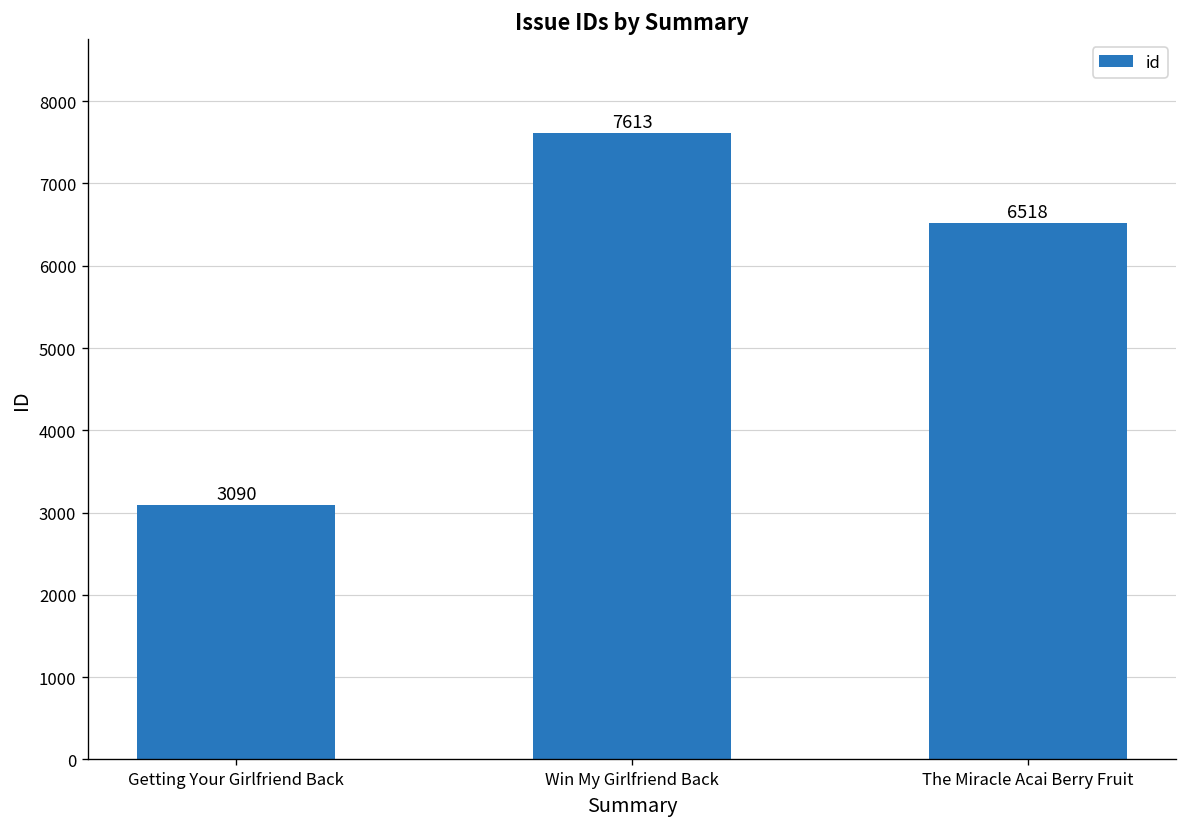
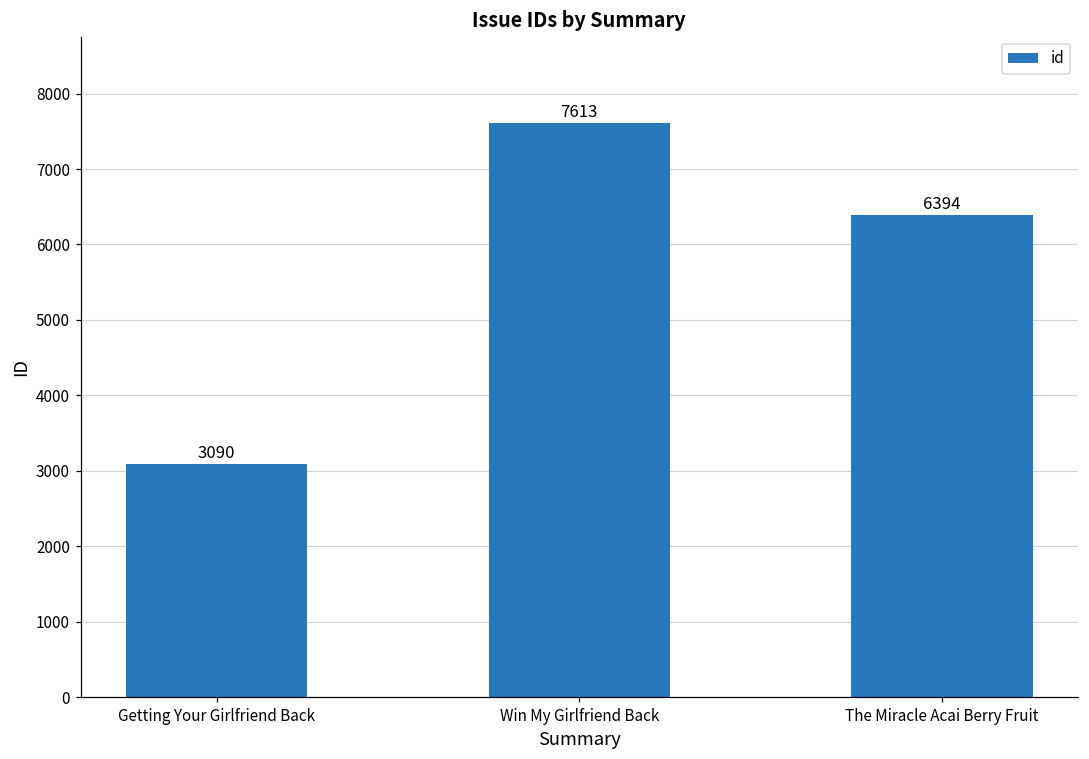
The Miracle Acai Berry Fruit: 6518 -> 6394
